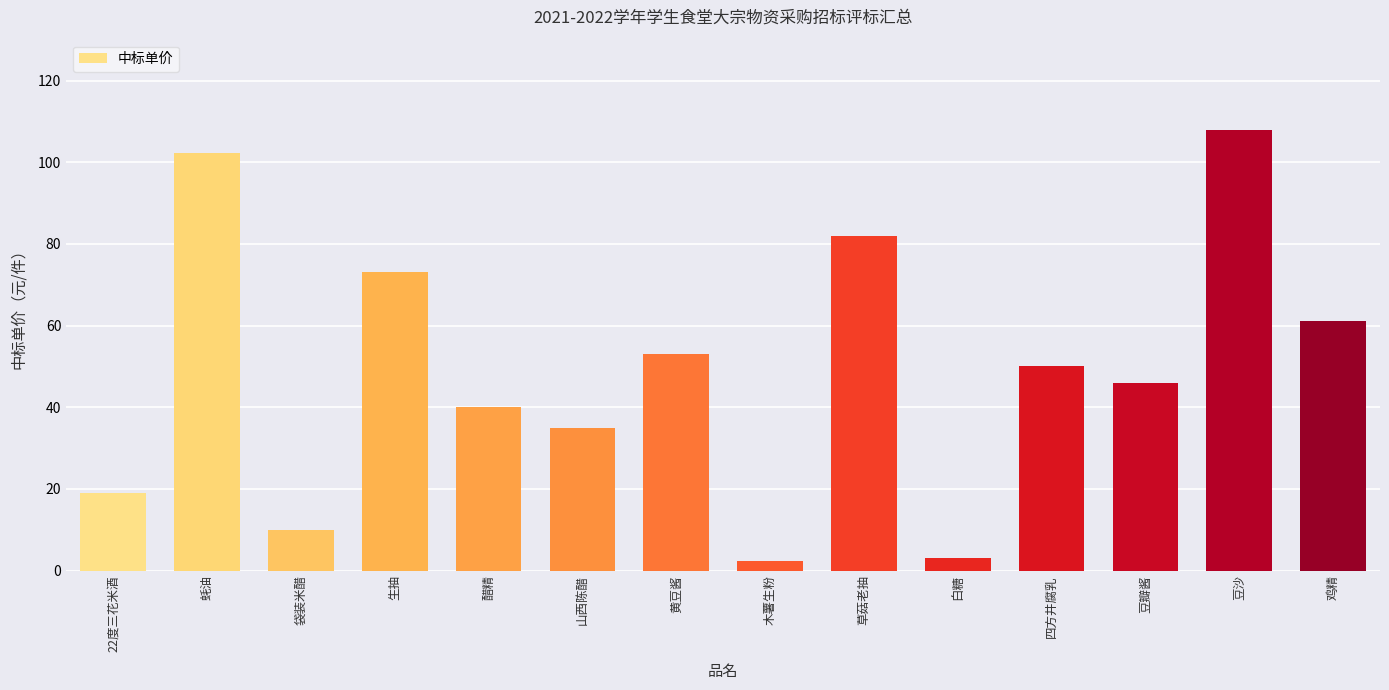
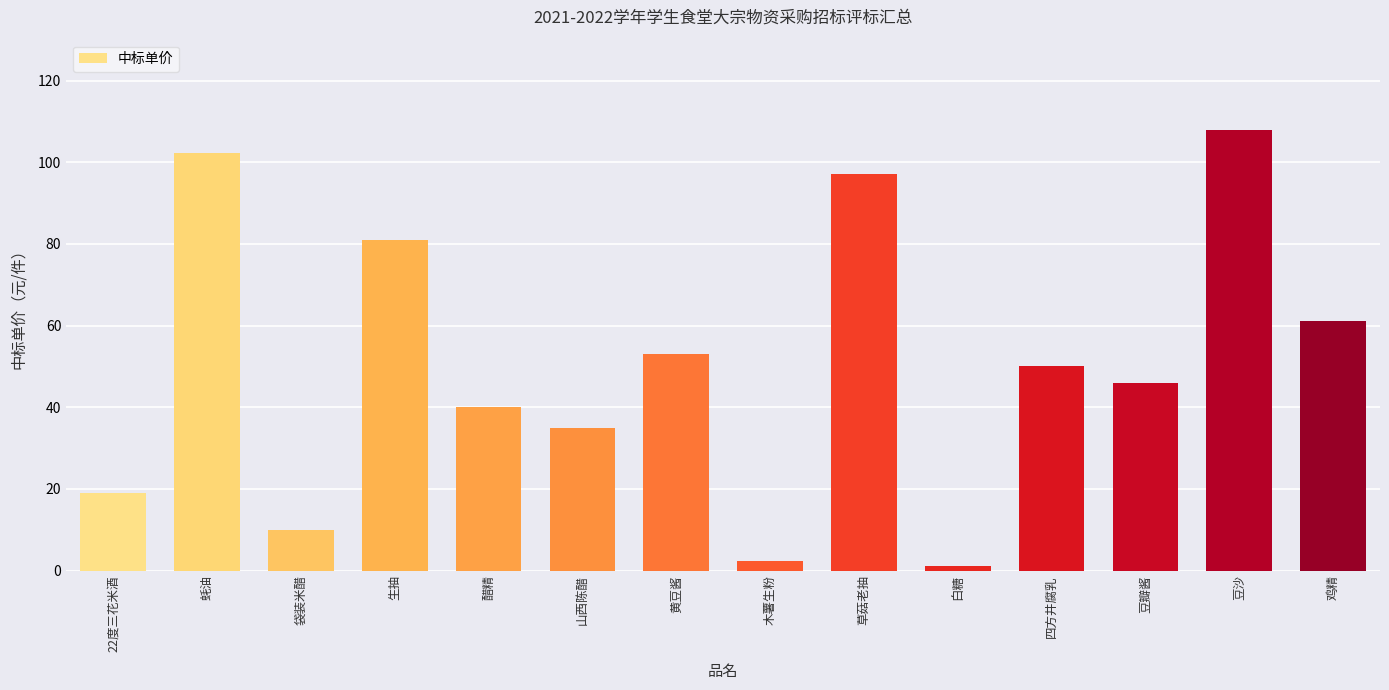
生抽: 73 -> 81
草菇老抽: 82 -> 97
白糖: 3 -> 1
